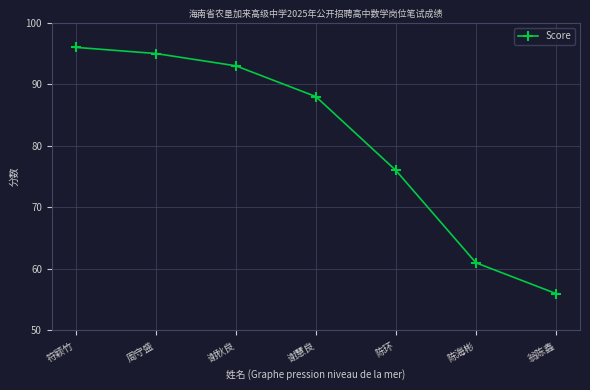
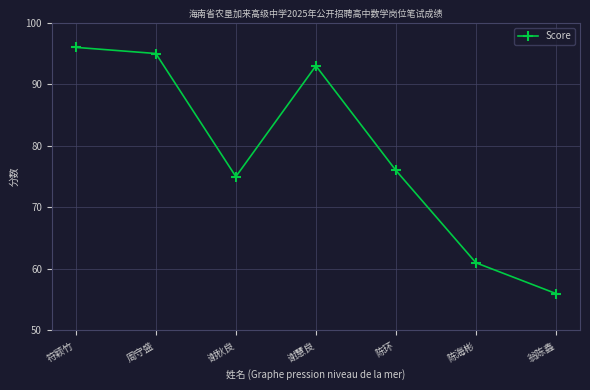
谢秋良: 93 -> 75
谢慧良: 88 -> 93
